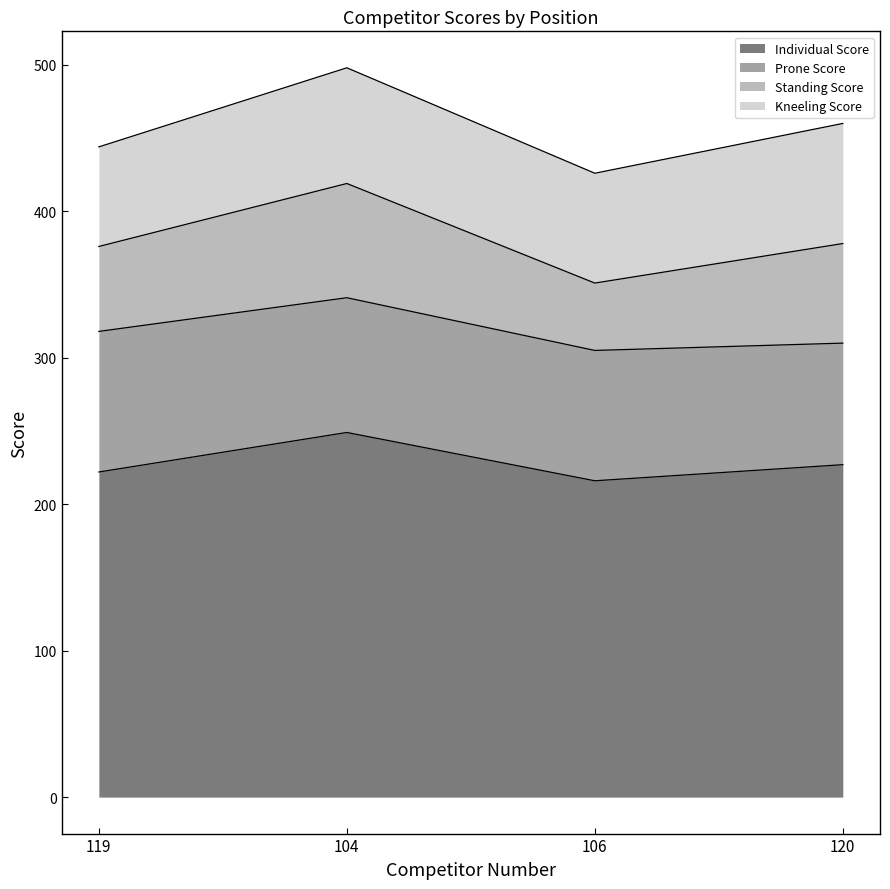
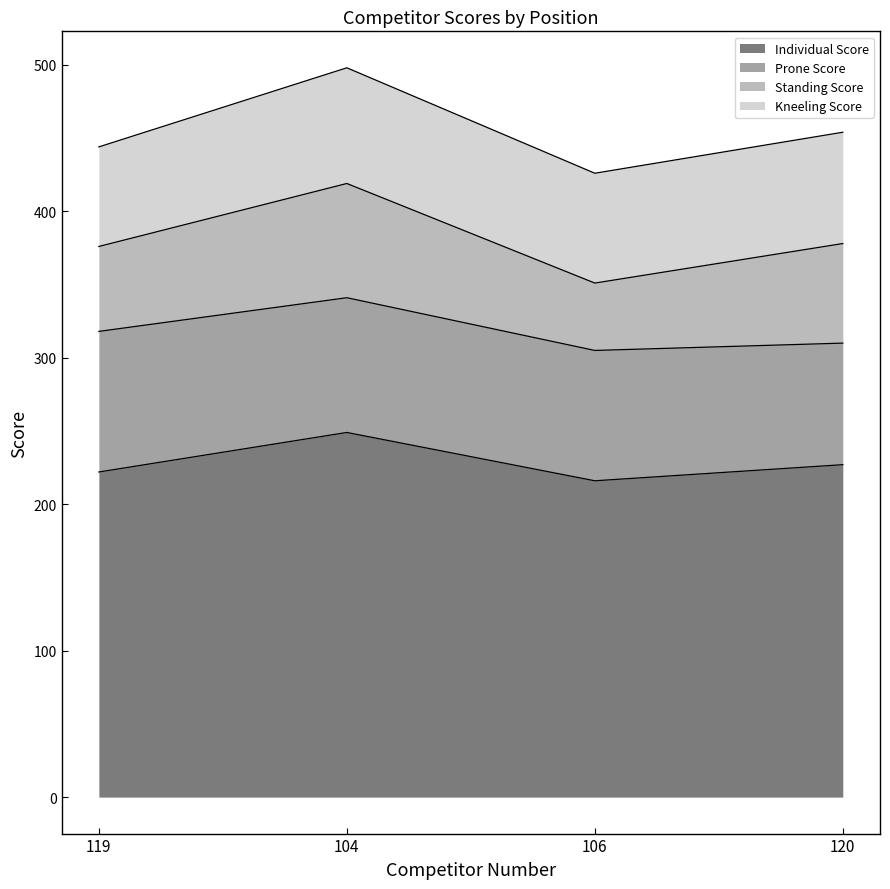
Kneeling Score, 120: 82 -> 76
